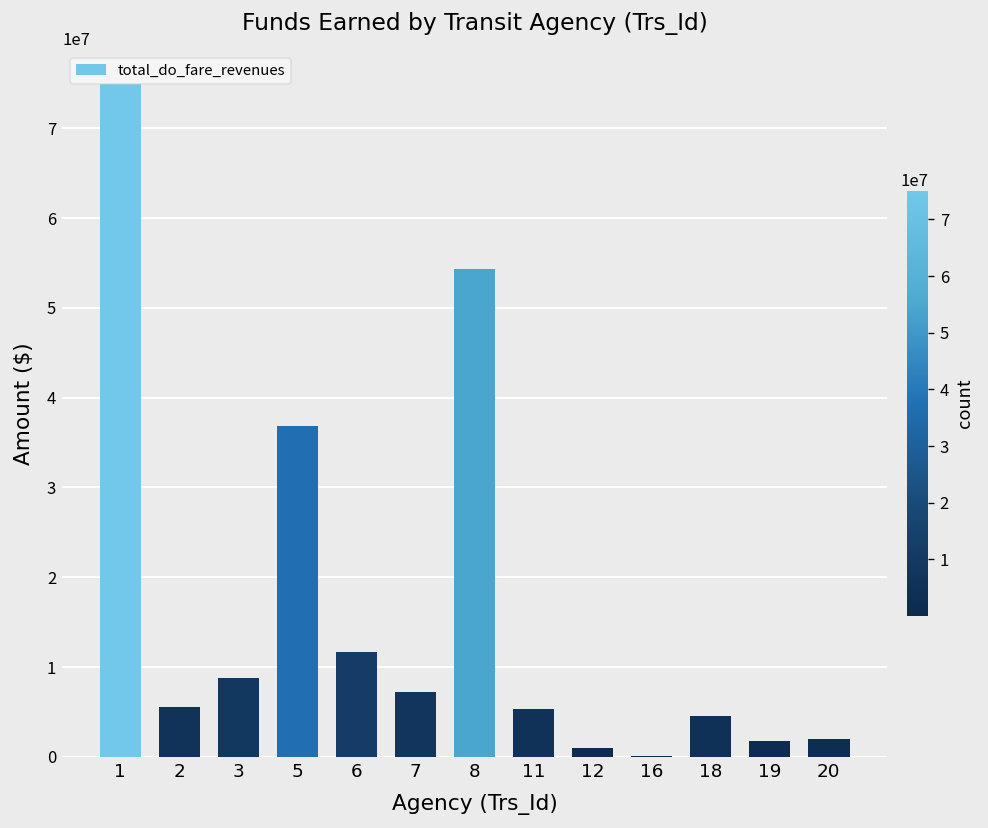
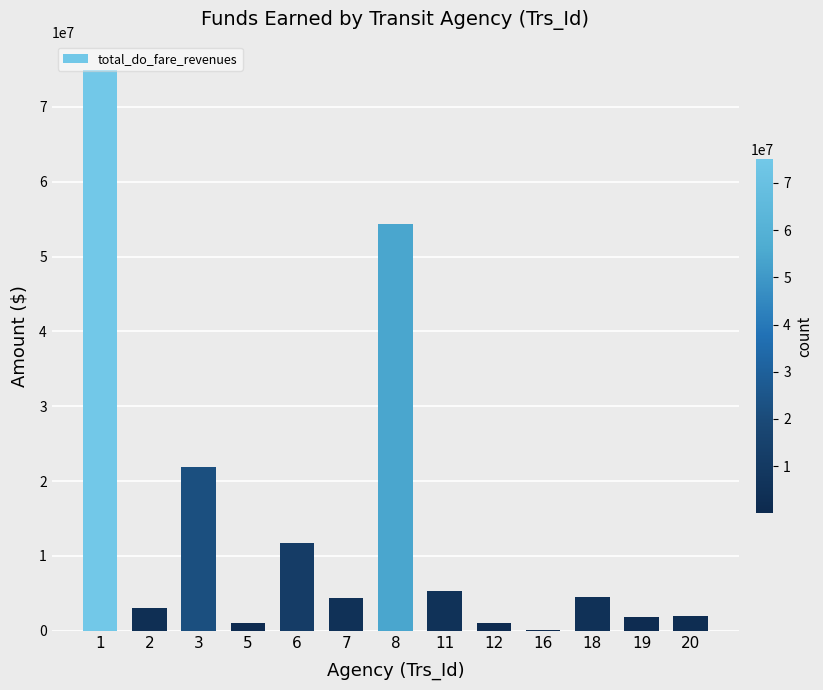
2: 6000000 -> 3000000
3: 9000000 -> 22000000
5: 37000000 -> 1000000
7: 7000000 -> 4000000
